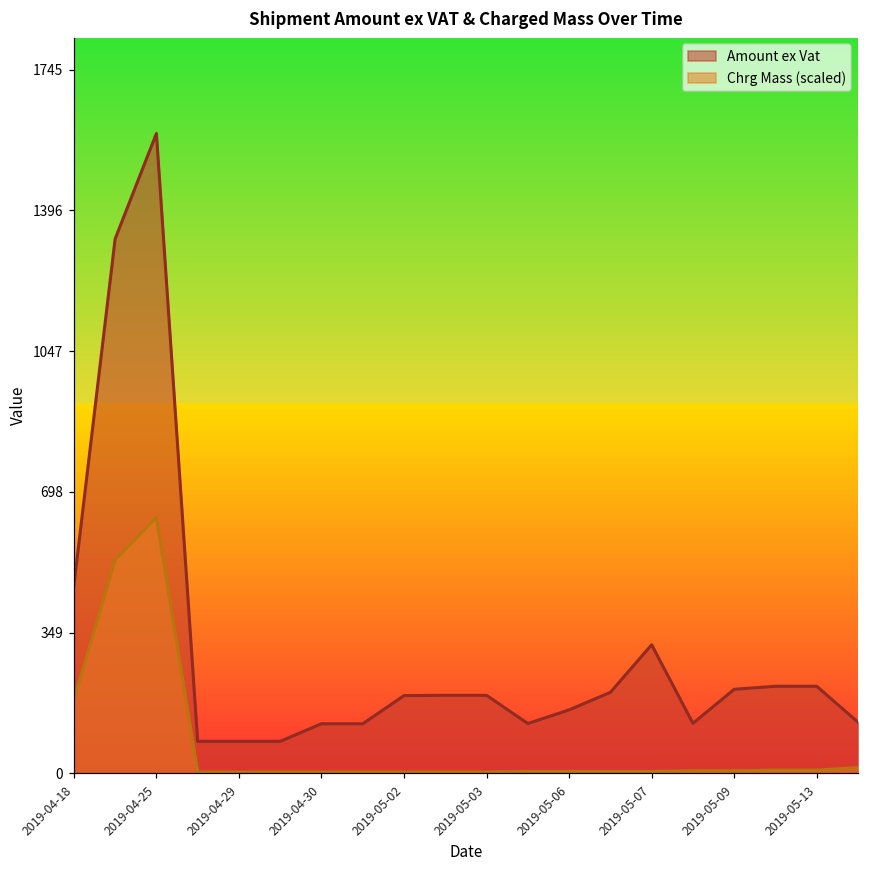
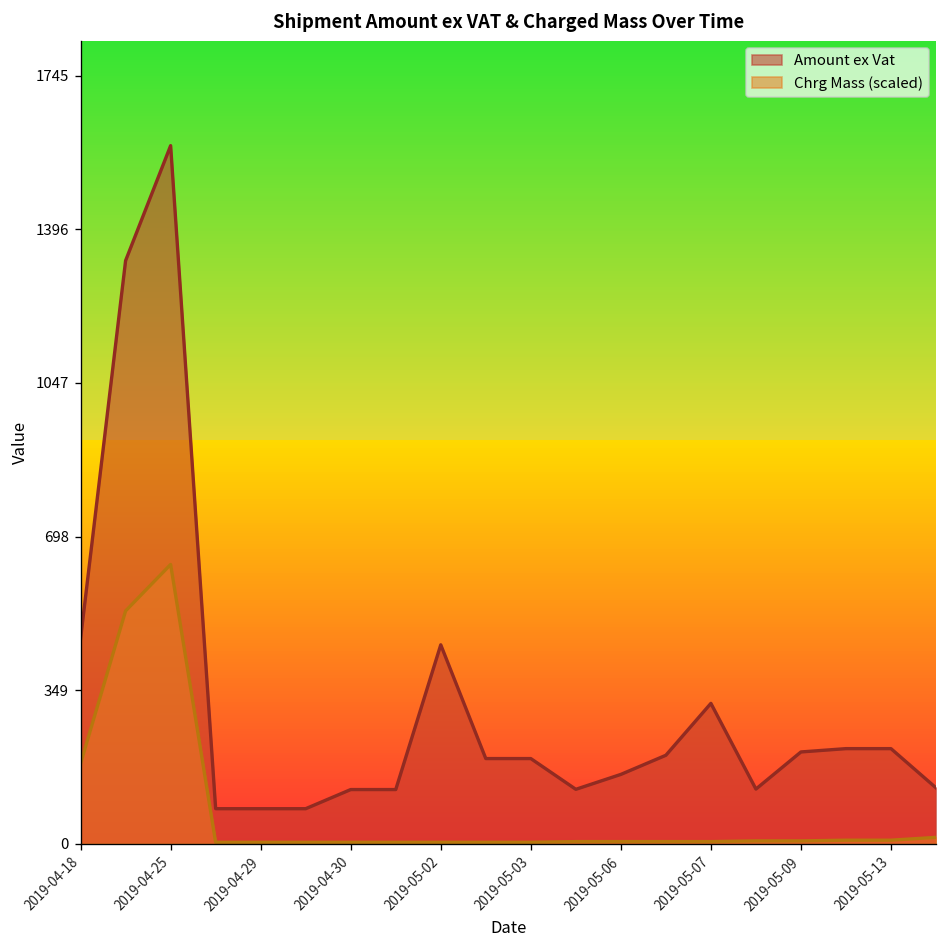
Amount ex Vat, 2019-05-02: 190 -> 450
